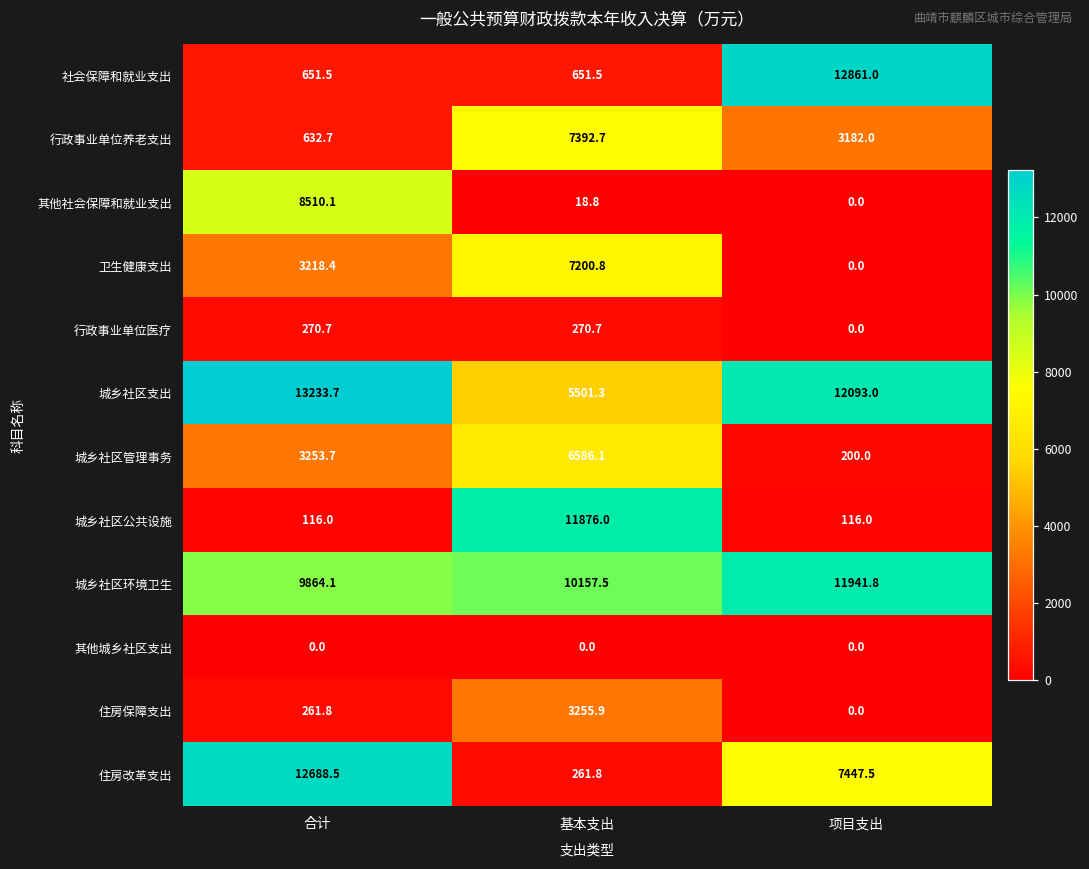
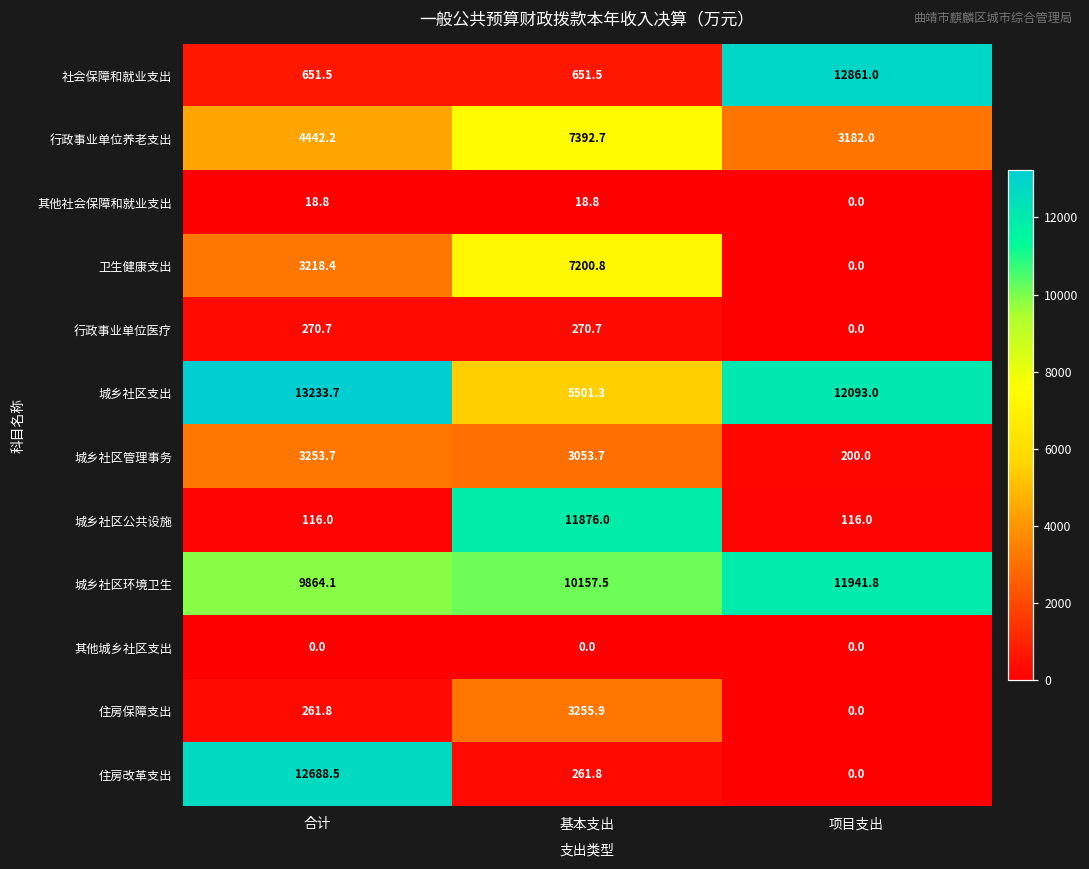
行政事业单位养老支出, 合计: 632.7 -> 4442.2
其他社会保障和就业支出, 合计: 8510.1 -> 18.8
城乡社区管理事务, 基本支出: 6586.1 -> 3053.7
住房改革支出, 项目支出: 7447.5 -> 0.0
